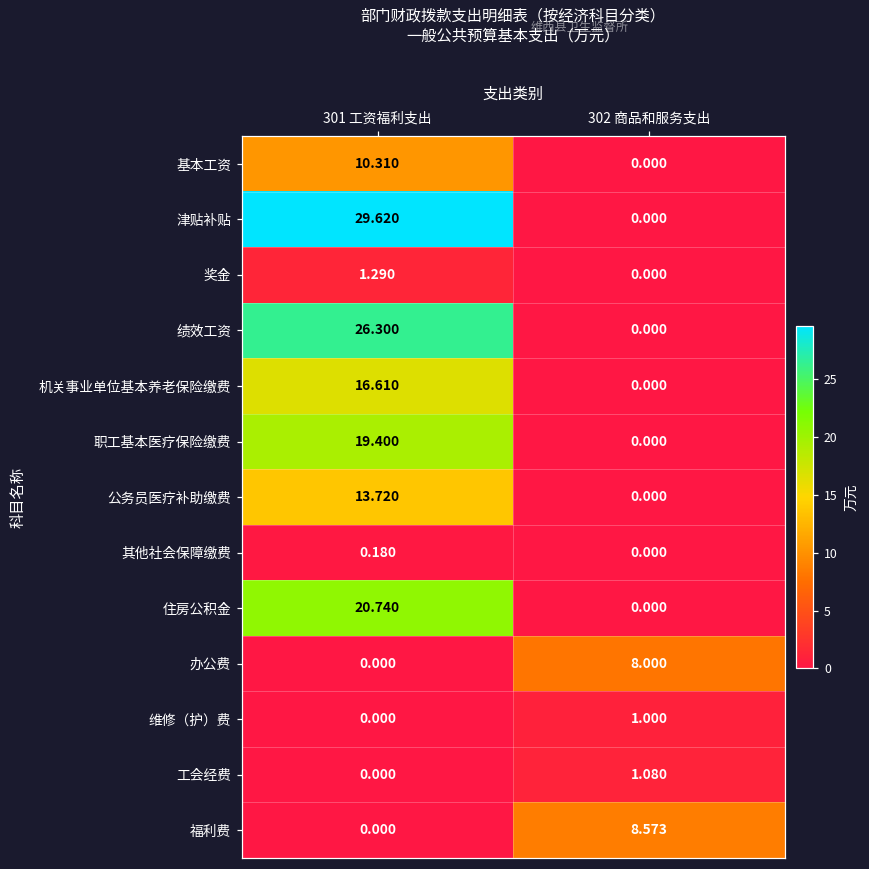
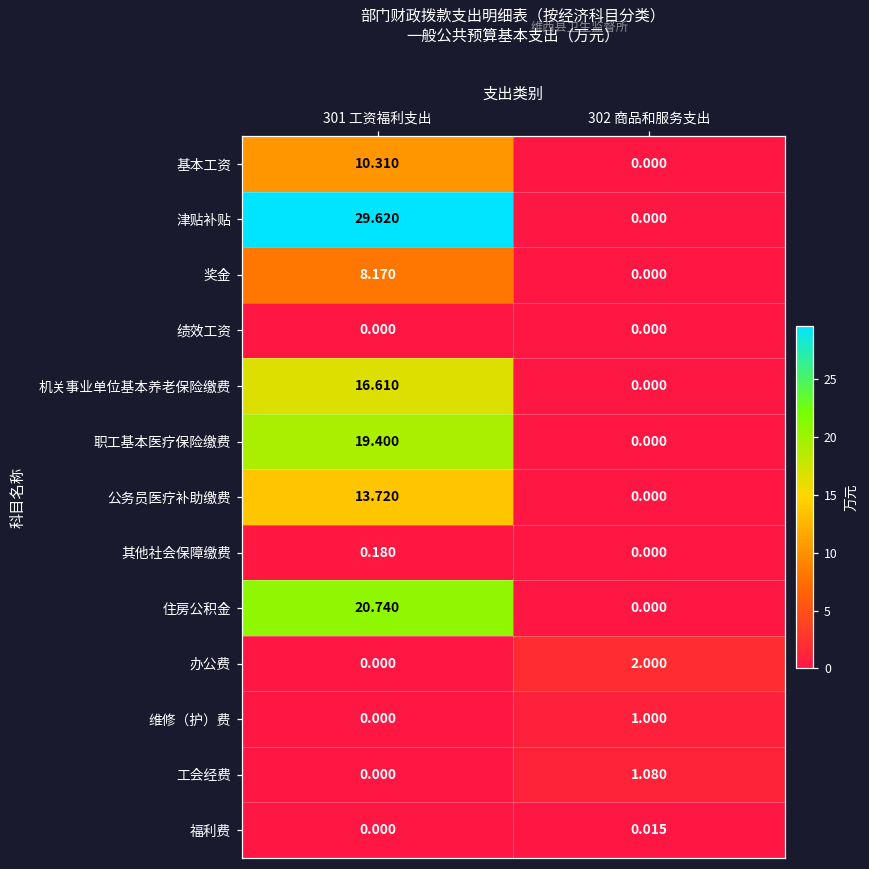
奖金, 301 工资福利支出: 1.290 -> 8.170
绩效工资, 301 工资福利支出: 26.300 -> 0.000
办公费, 302 商品和服务支出: 8.000 -> 2.000
福利费, 302 商品和服务支出: 8.573 -> 0.015
